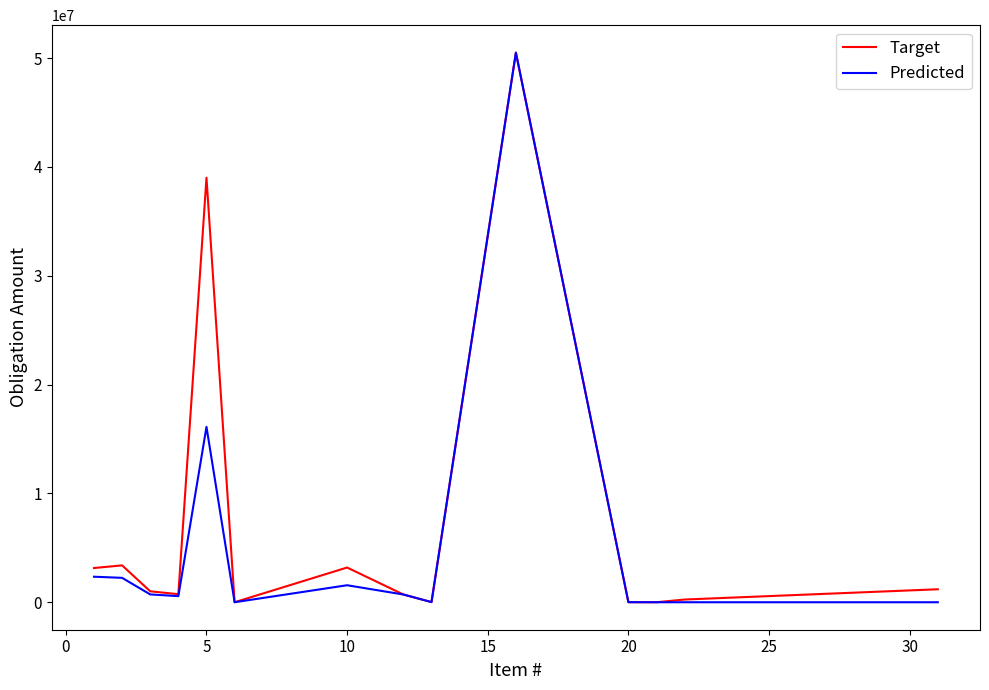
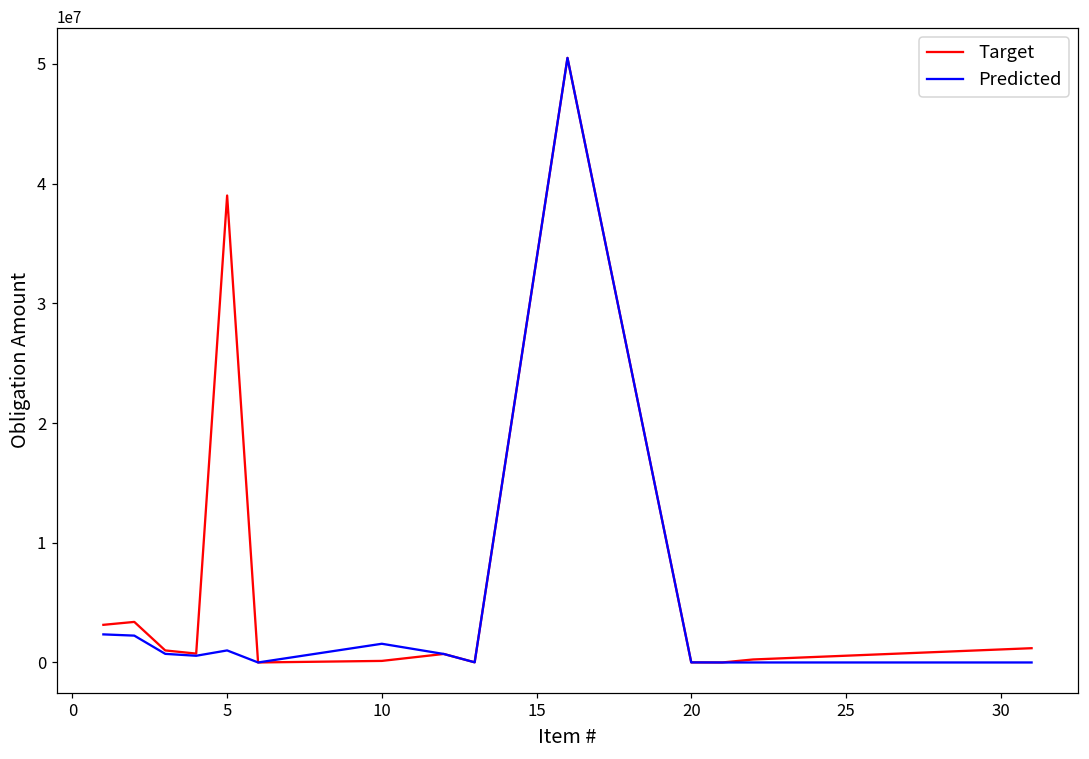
Predicted, 5: 16100000 -> 1000000
Target, 10: 3200000 -> 100000
